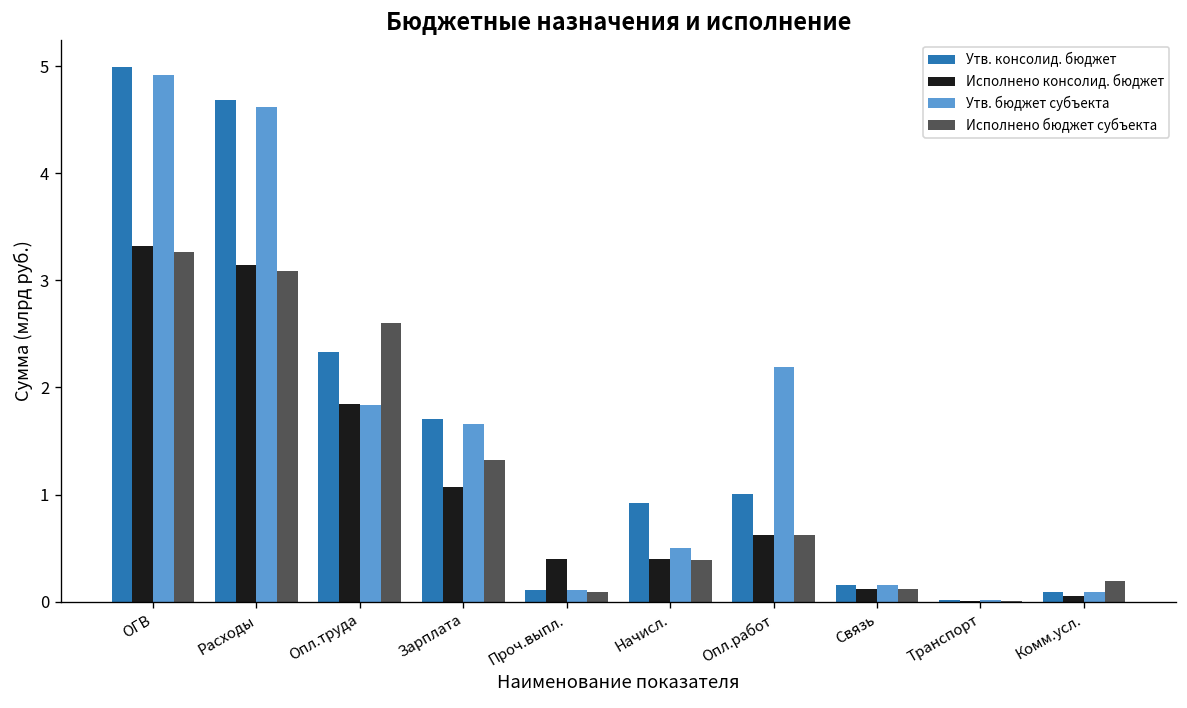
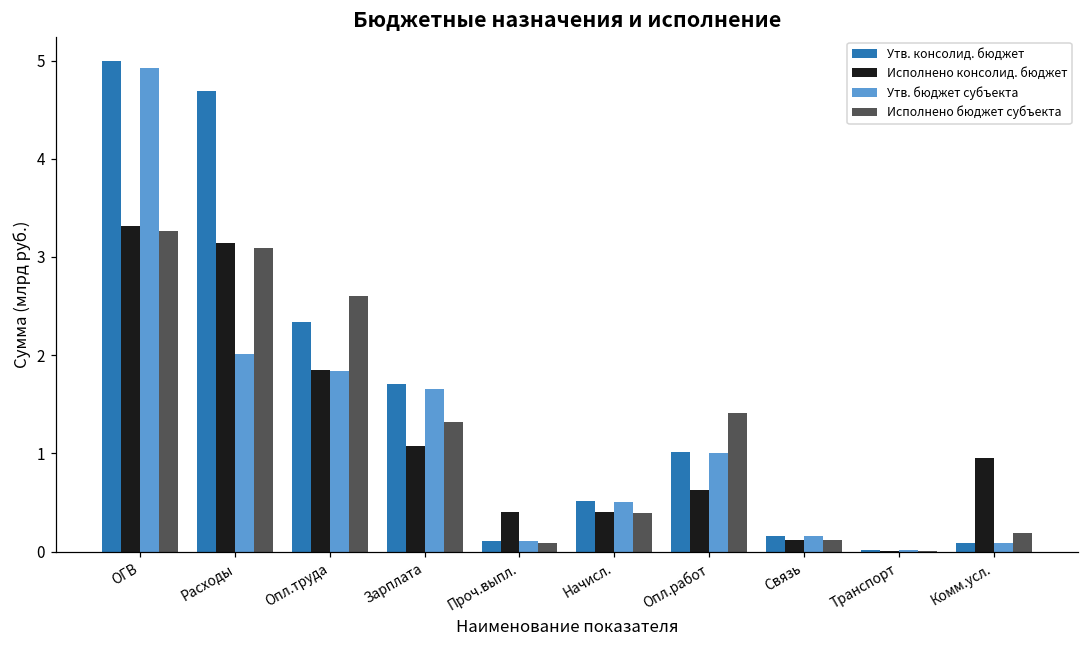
Утв. бюджет субъекта, Расходы: 4.6 -> 2.0
Утв. консолид. бюджет, Начисл.: 0.9 -> 0.5
Утв. бюджет субъекта, Опл.работ: 2.2 -> 1.0
Исполнено бюджет субъекта, Опл.работ: 0.6 -> 1.4
Исполнено консолид. бюджет, Комм.усл.: 0.1 -> 1.0
